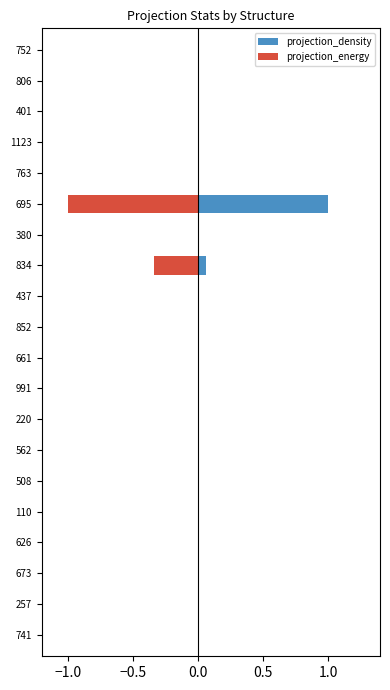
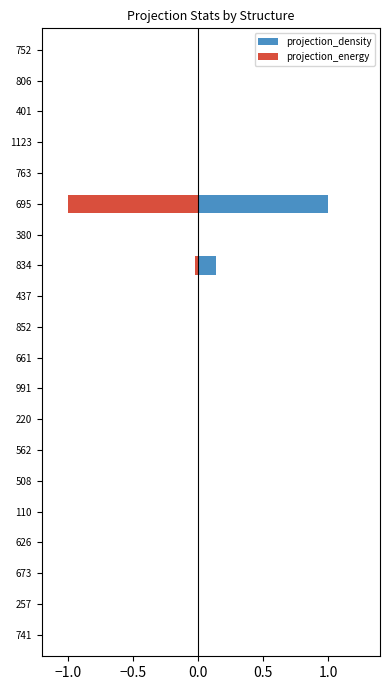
projection_density, 834: 0.07 -> 0.14
projection_energy, 834: -0.34 -> -0.02
